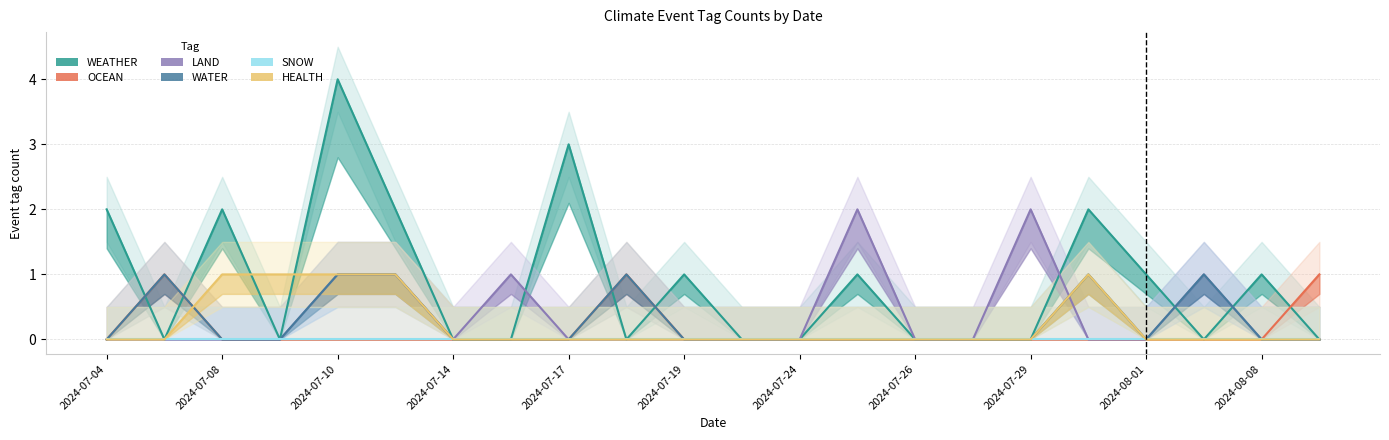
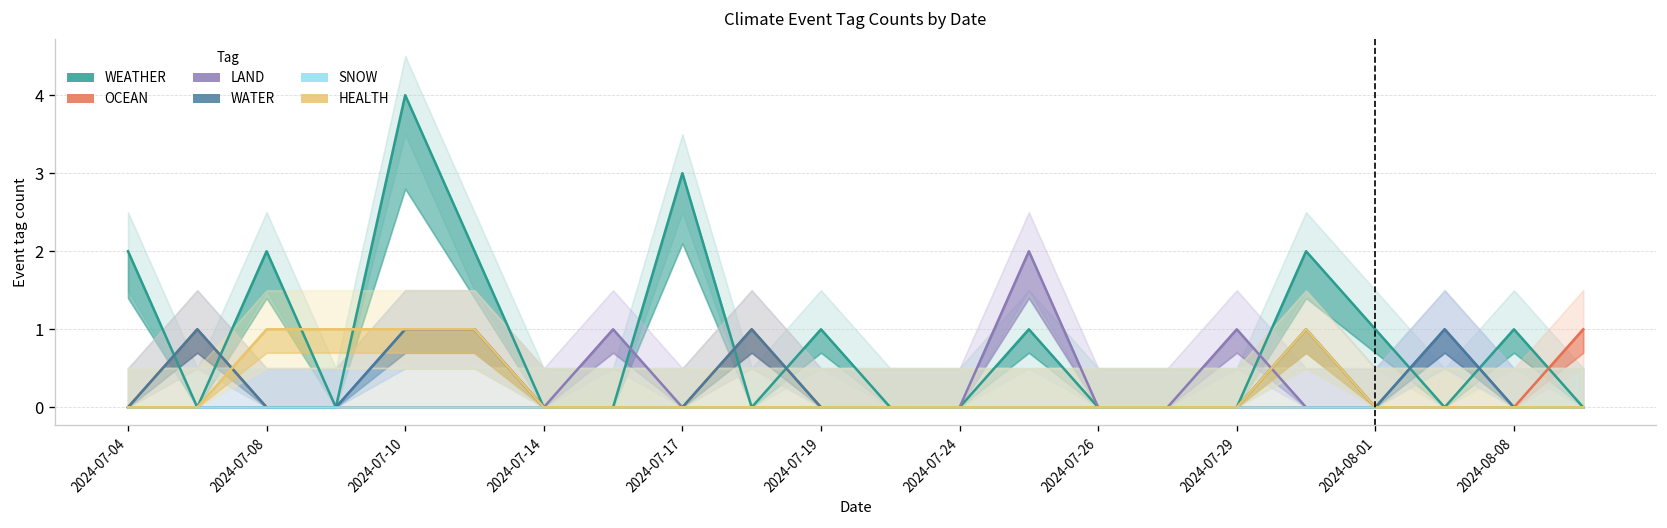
LAND, 2024-07-29: 2 -> 1
